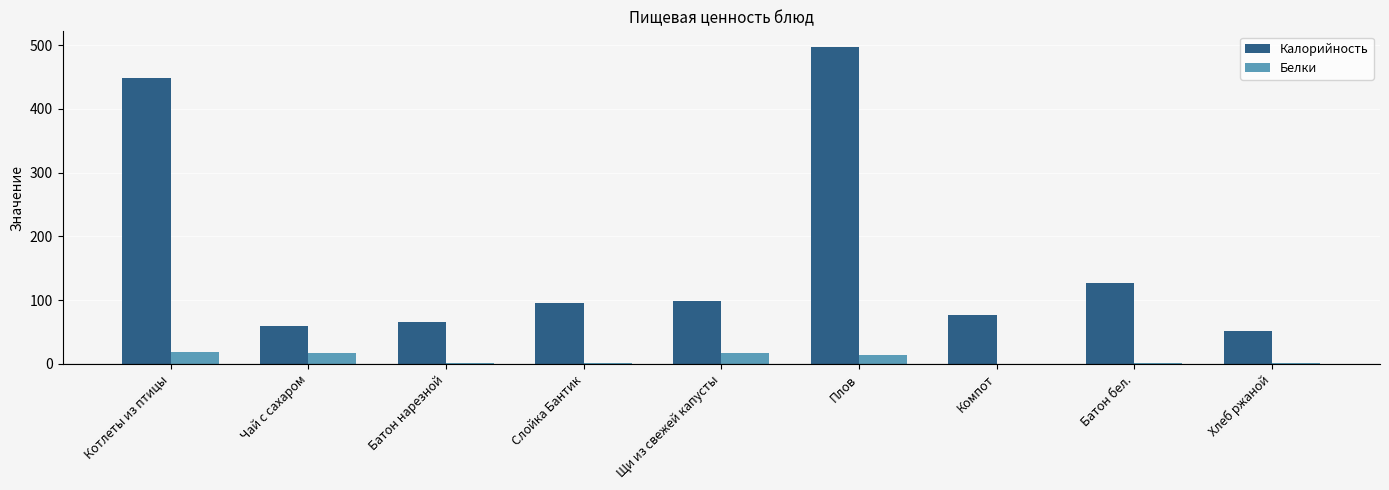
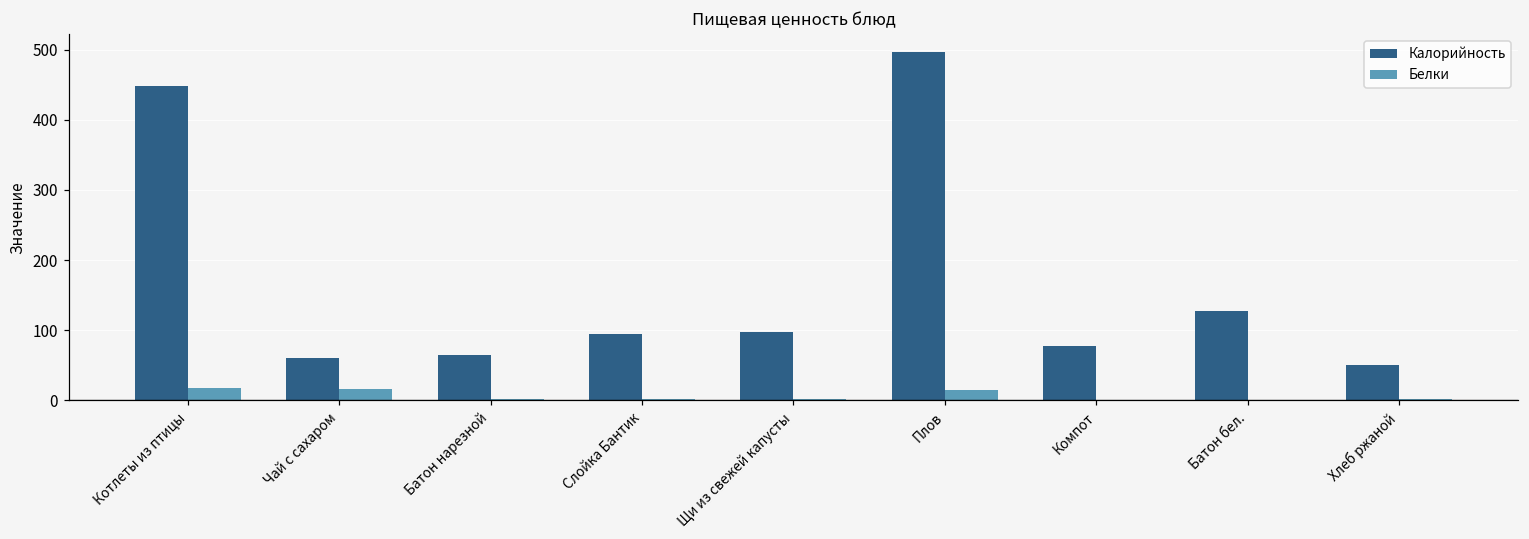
Белки, Щи из свежей капусты: 20 -> 0
